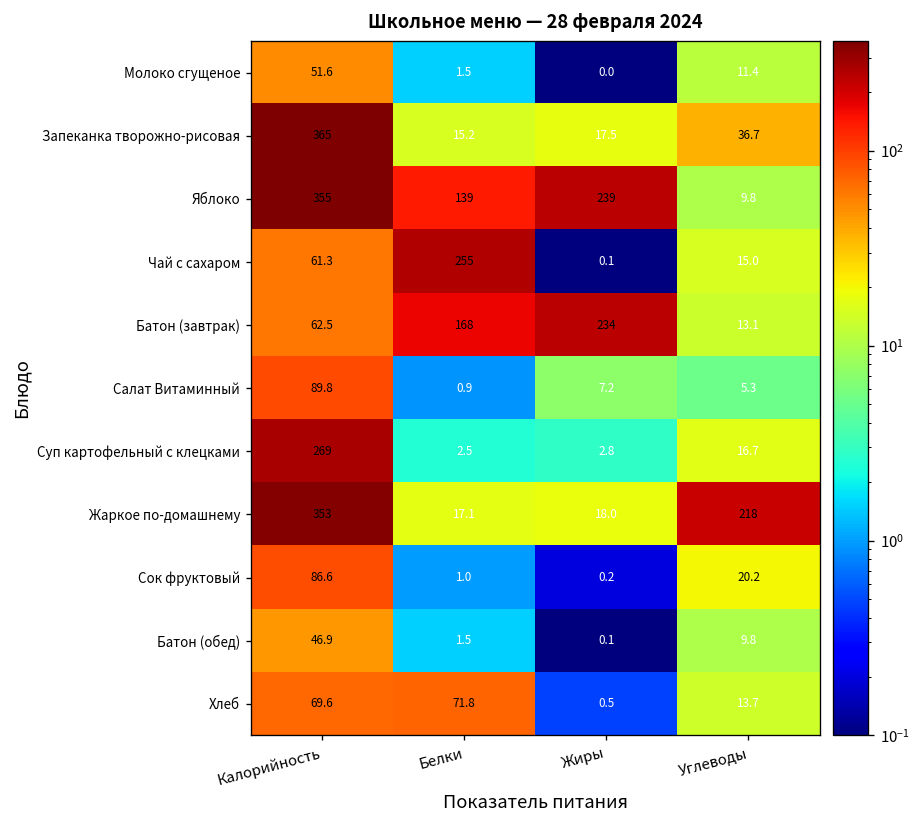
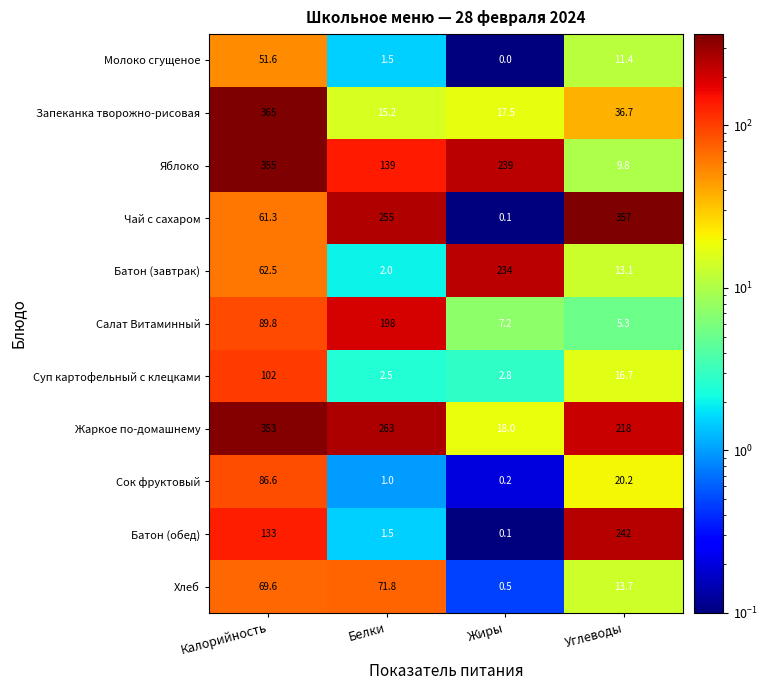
Чай с сахаром, Углеводы: 15.0 -> 357
Батон (завтрак), Белки: 168 -> 2.0
Салат Витаминный, Белки: 0.9 -> 198
Суп картофельный с клецками, Калорийность: 269 -> 102
Жаркое по-домашнему, Белки: 17.1 -> 263
Батон (обед), Калорийность: 46.9 -> 133
Батон (обед), Углеводы: 9.8 -> 242
